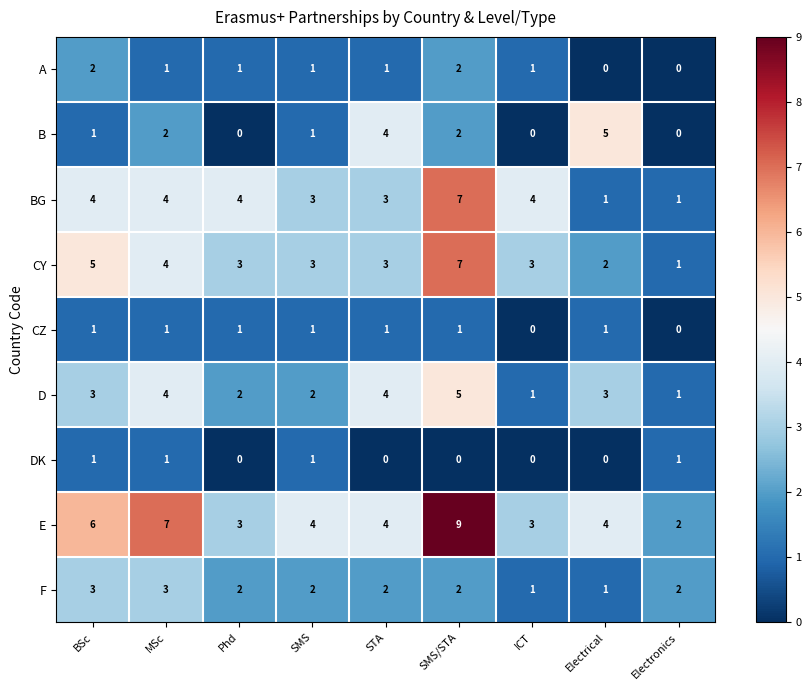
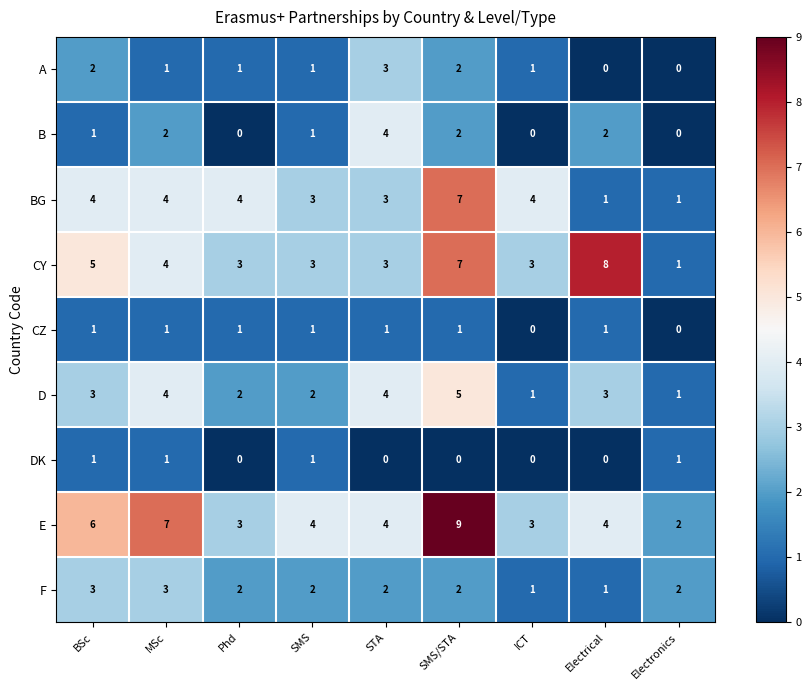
A, STA: 1 -> 3
B, Electrical: 5 -> 2
CY, Electrical: 2 -> 8
